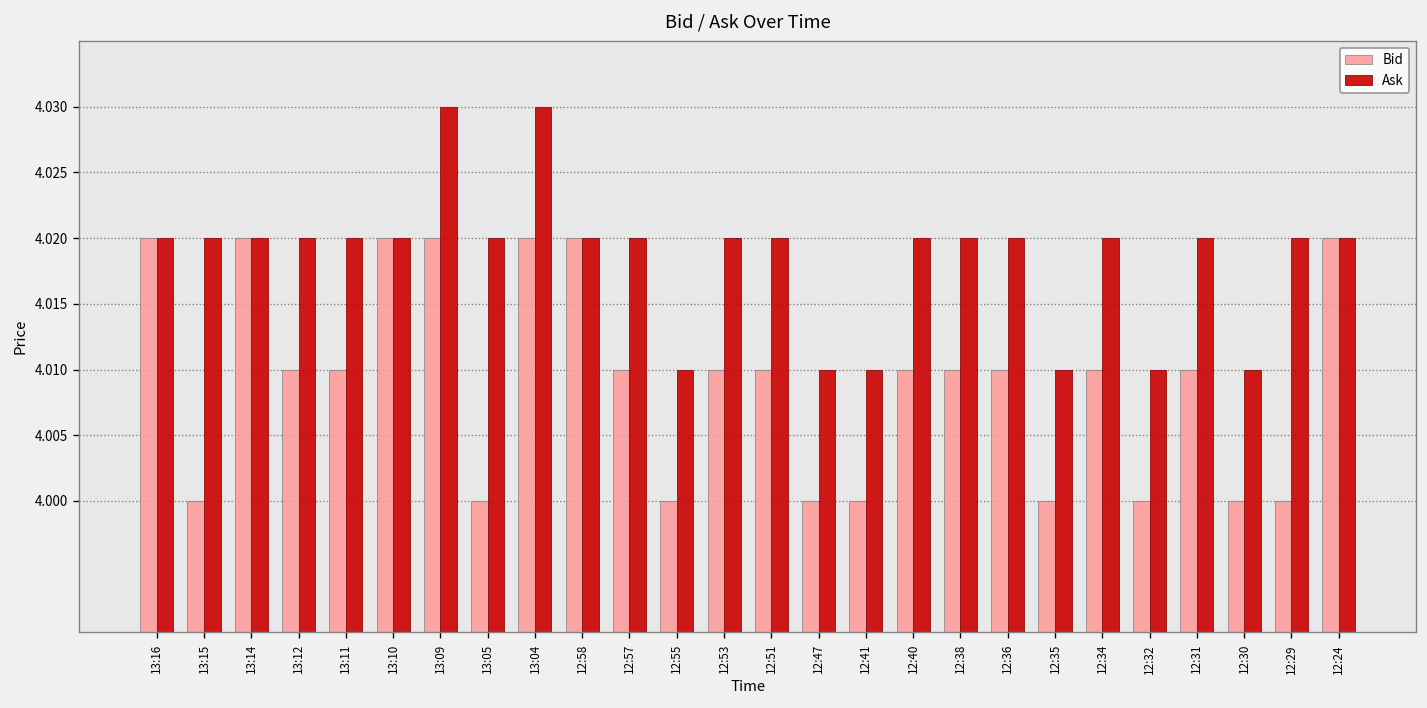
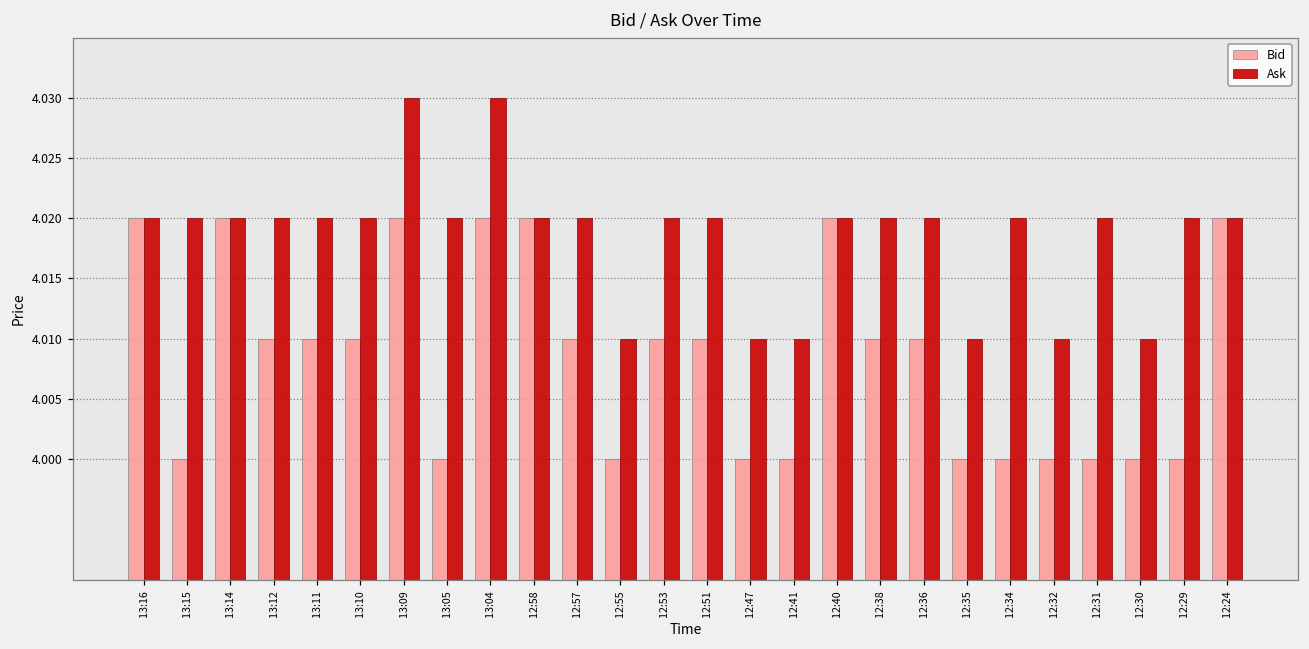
Bid, 13:10: 4.02 -> 4.01
Bid, 12:40: 4.01 -> 4.02
Bid, 12:34: 4.01 -> 4.00
Bid, 12:31: 4.01 -> 4.00
